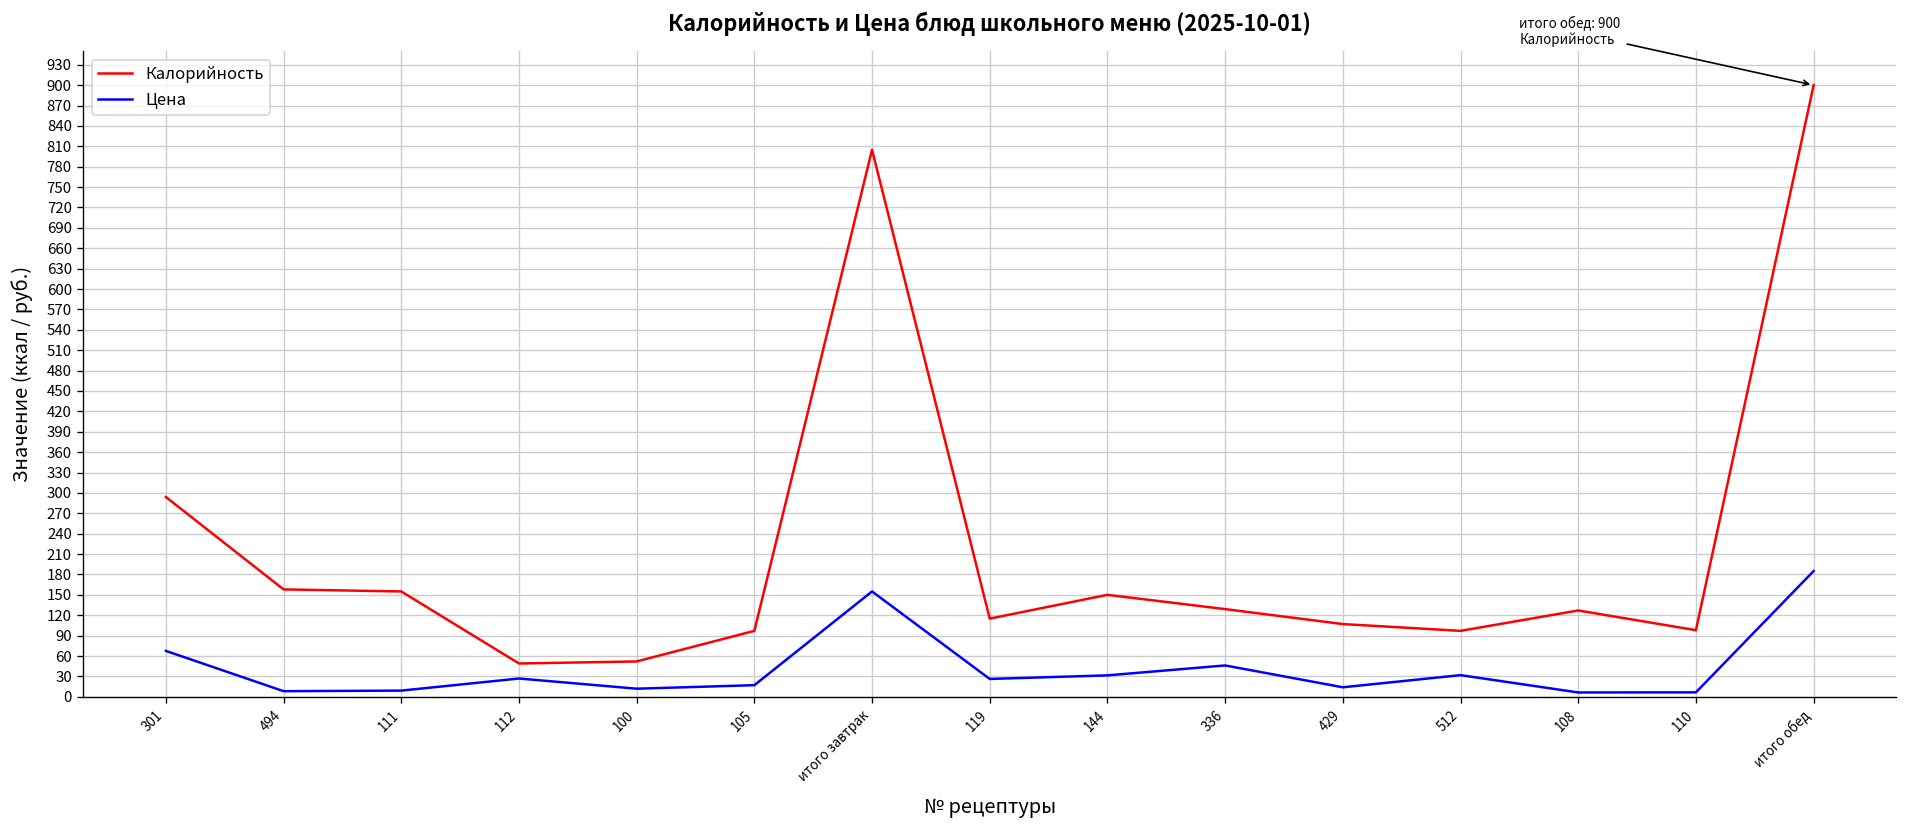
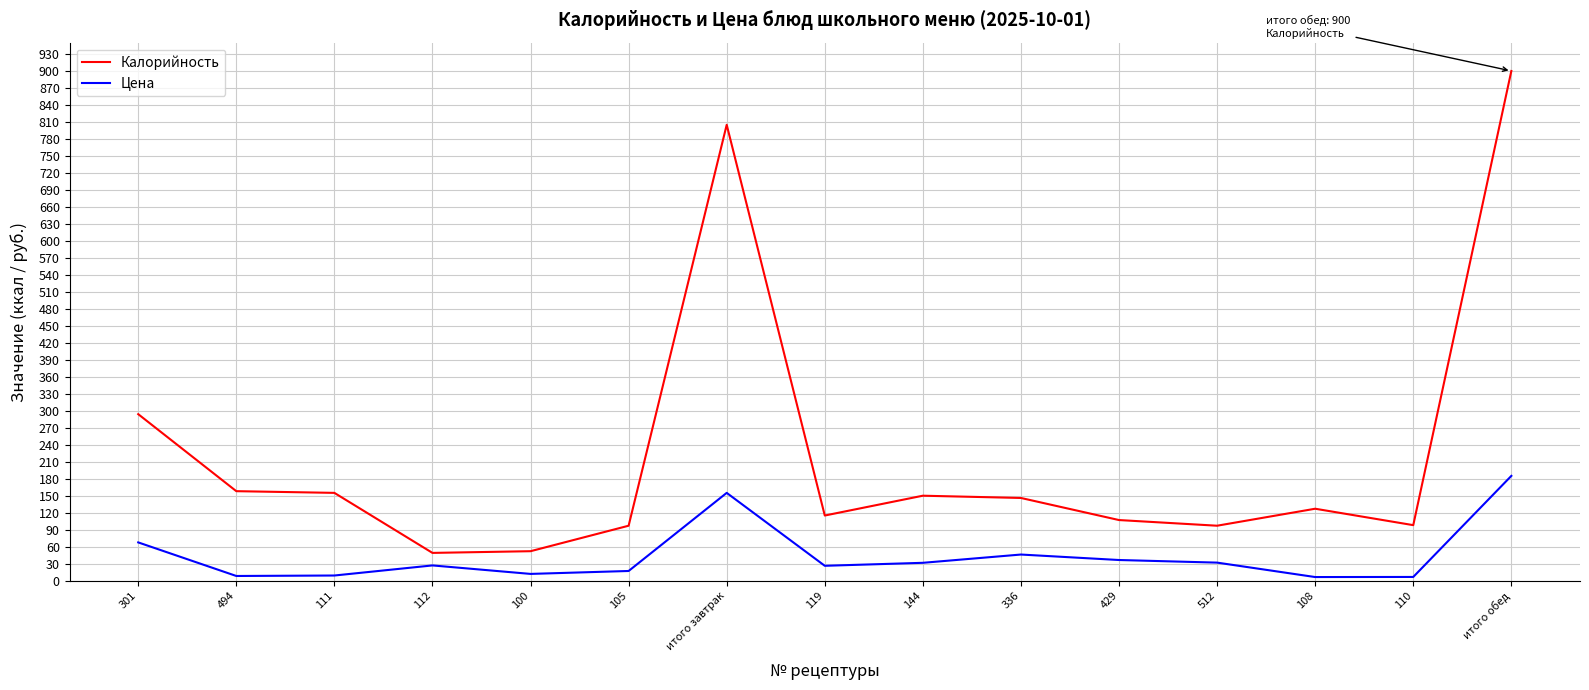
Калорийность, 336: 130 -> 150
Цена, 429: 10 -> 40
